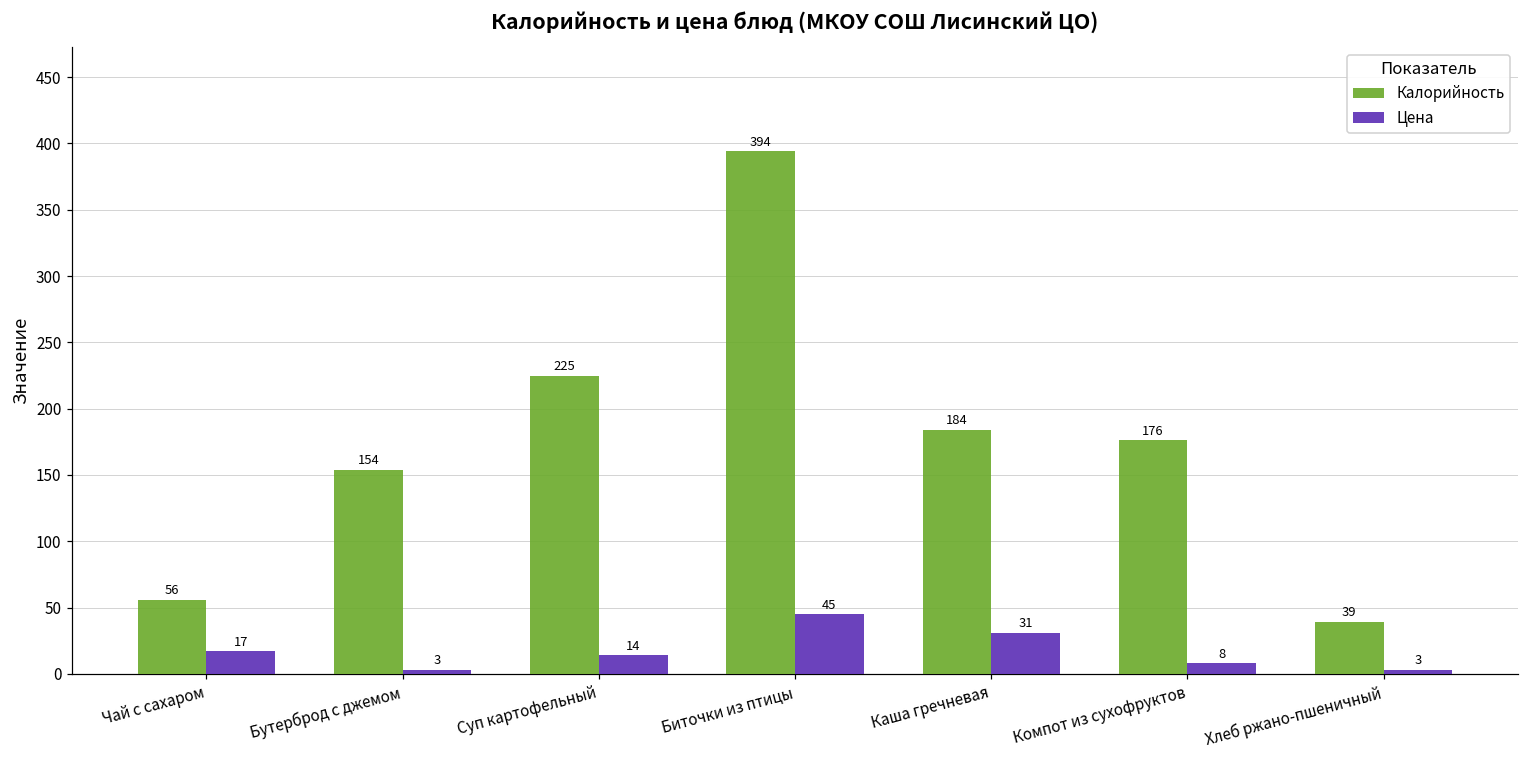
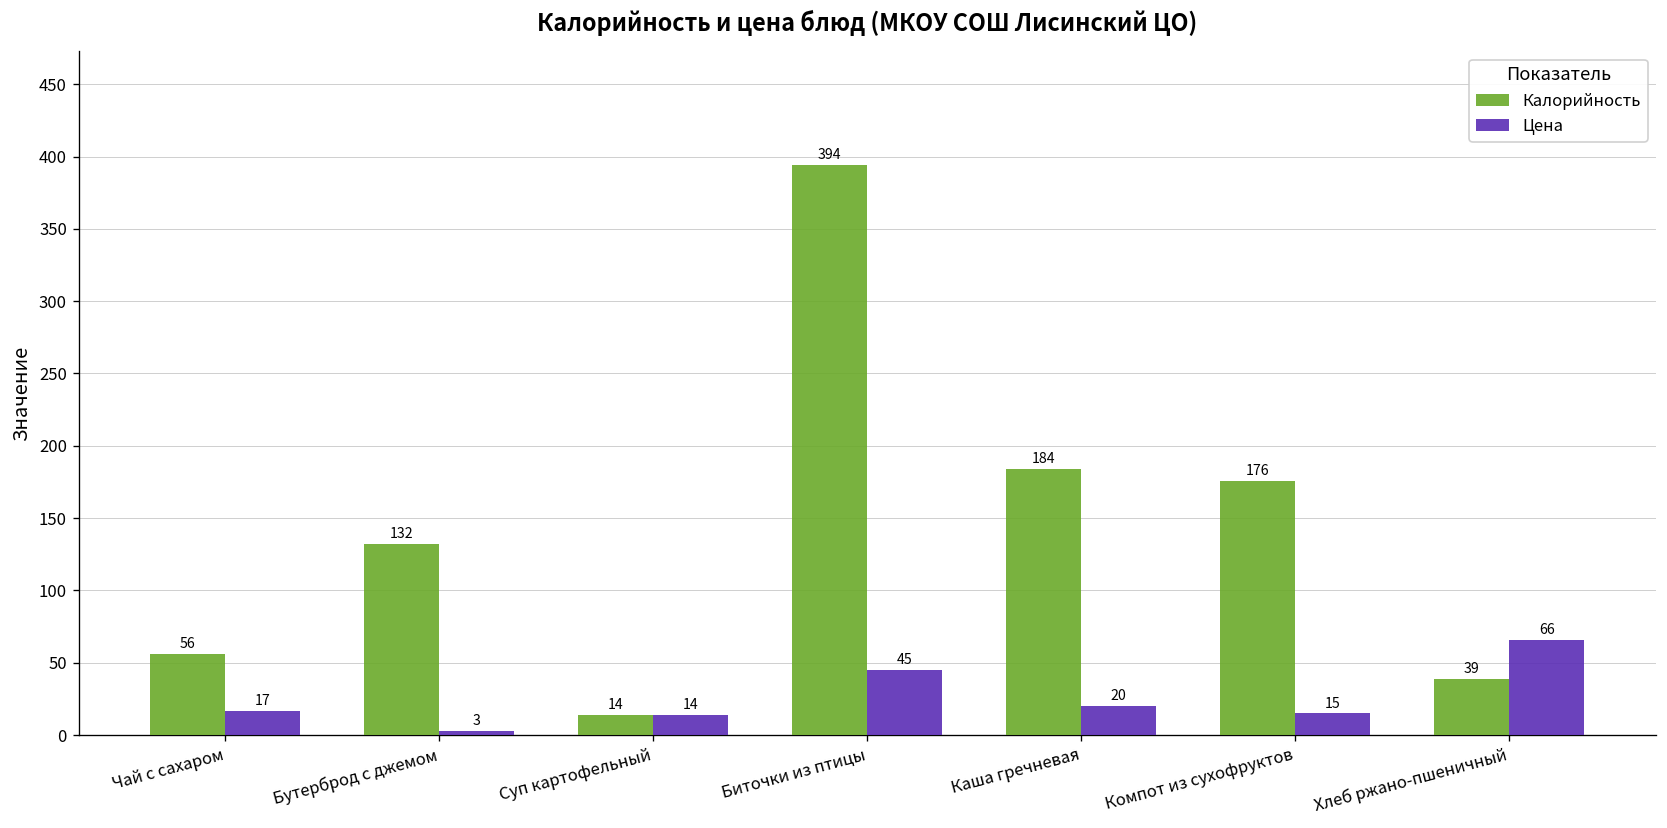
Калорийность, Бутерброд с джемом: 154 -> 132
Калорийность, Суп картофельный: 225 -> 14
Цена, Каша гречневая: 31 -> 20
Цена, Компот из сухофруктов: 8 -> 15
Цена, Хлеб ржано-пшеничный: 3 -> 66
